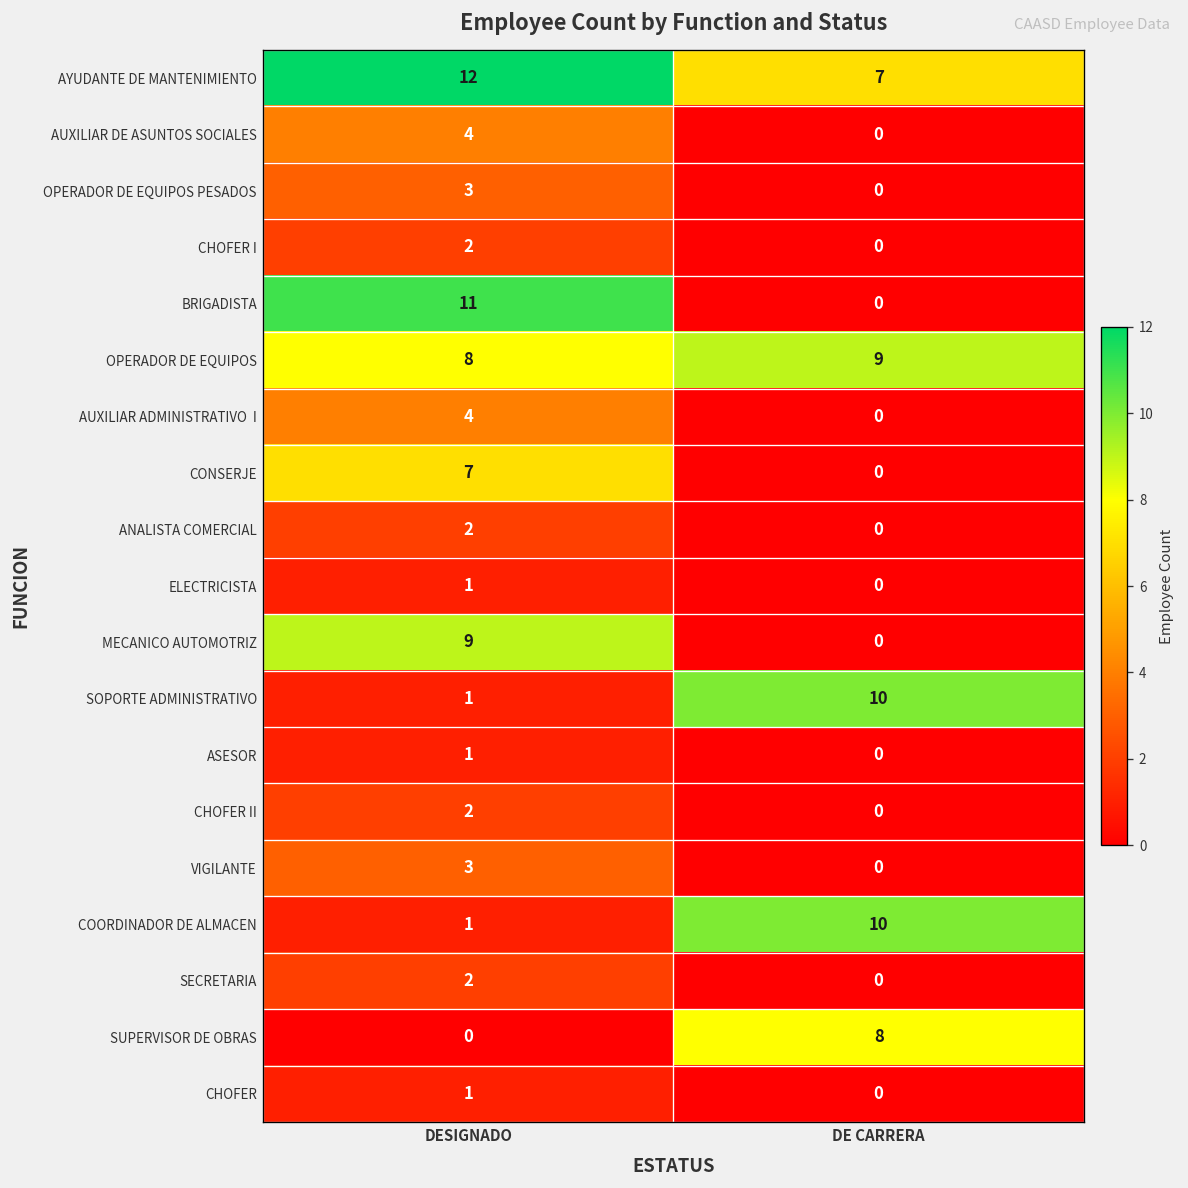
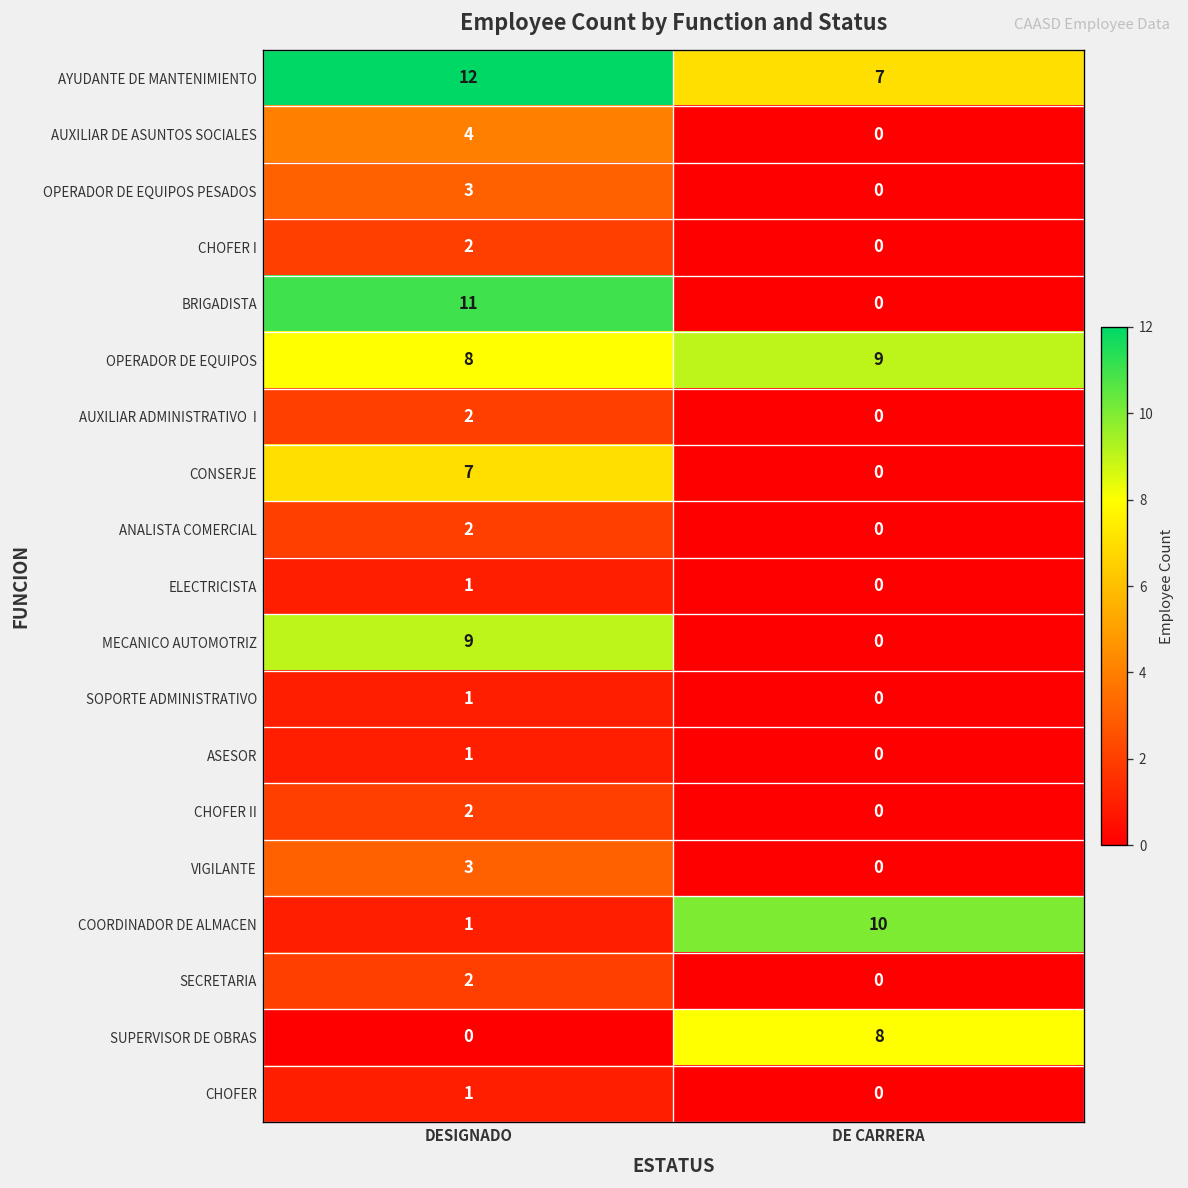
AUXILIAR ADMINISTRATIVO I, DESIGNADO: 4 -> 2
SOPORTE ADMINISTRATIVO, DE CARRERA: 10 -> 0
